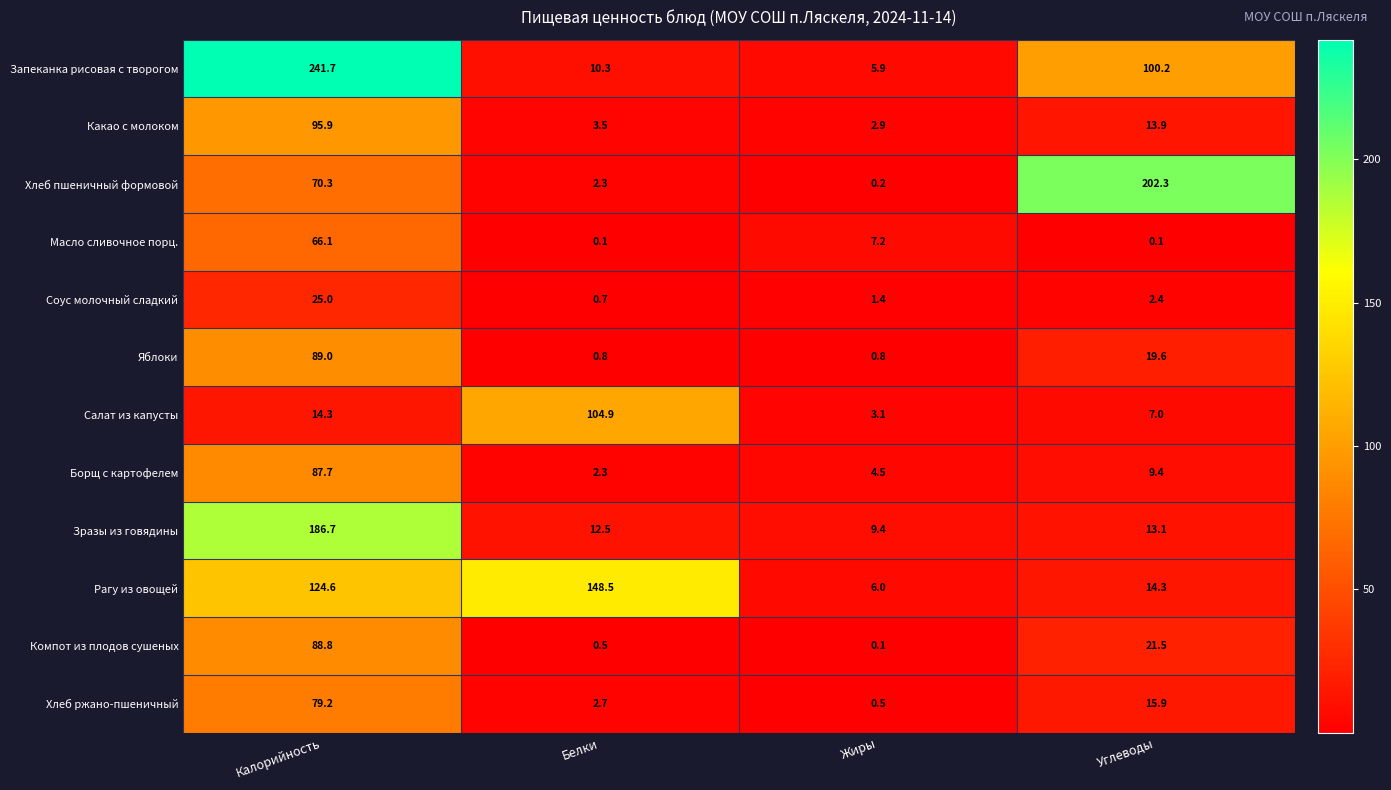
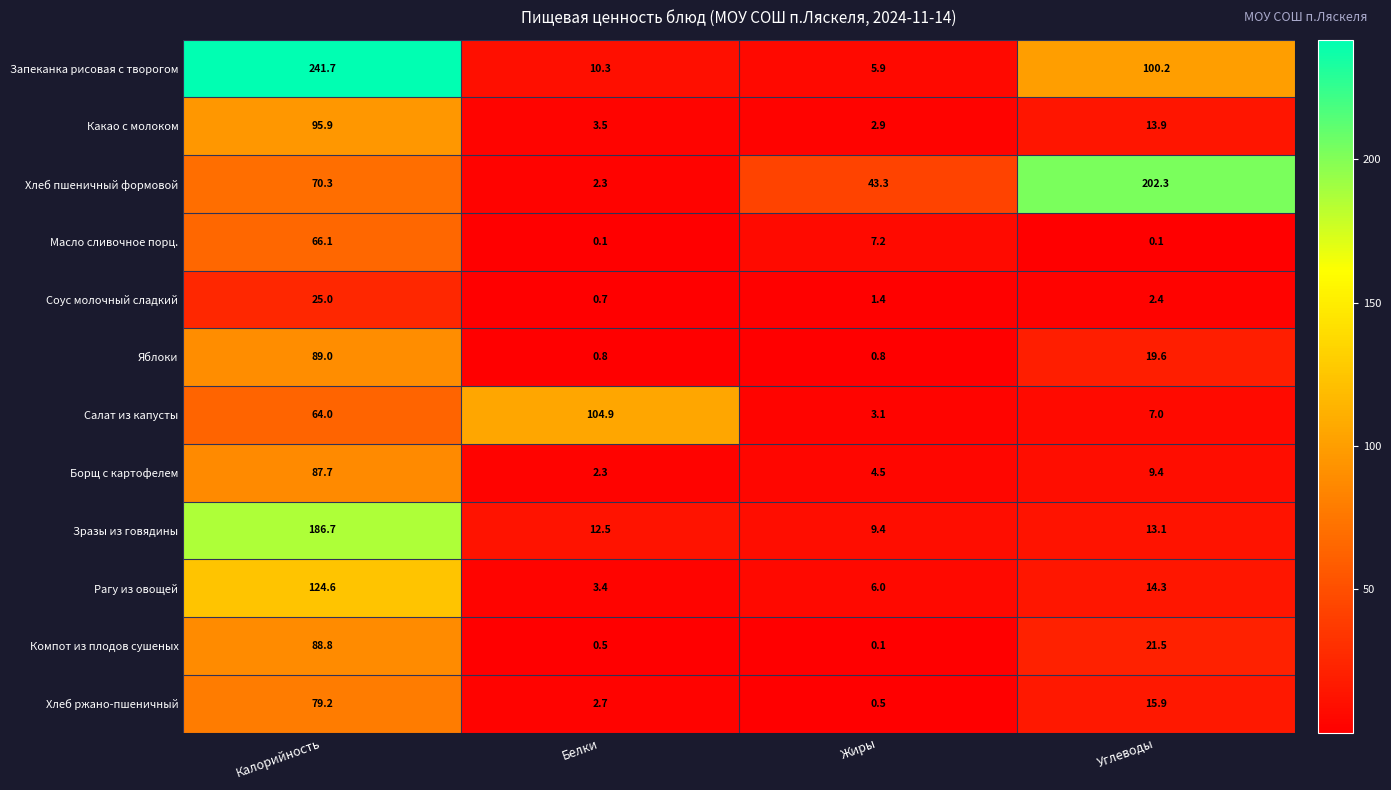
Хлеб пшеничный формовой, Жиры: 0.2 -> 43.3
Салат из капусты, Калорийность: 14.3 -> 64.0
Рагу из овощей, Белки: 148.5 -> 3.4
